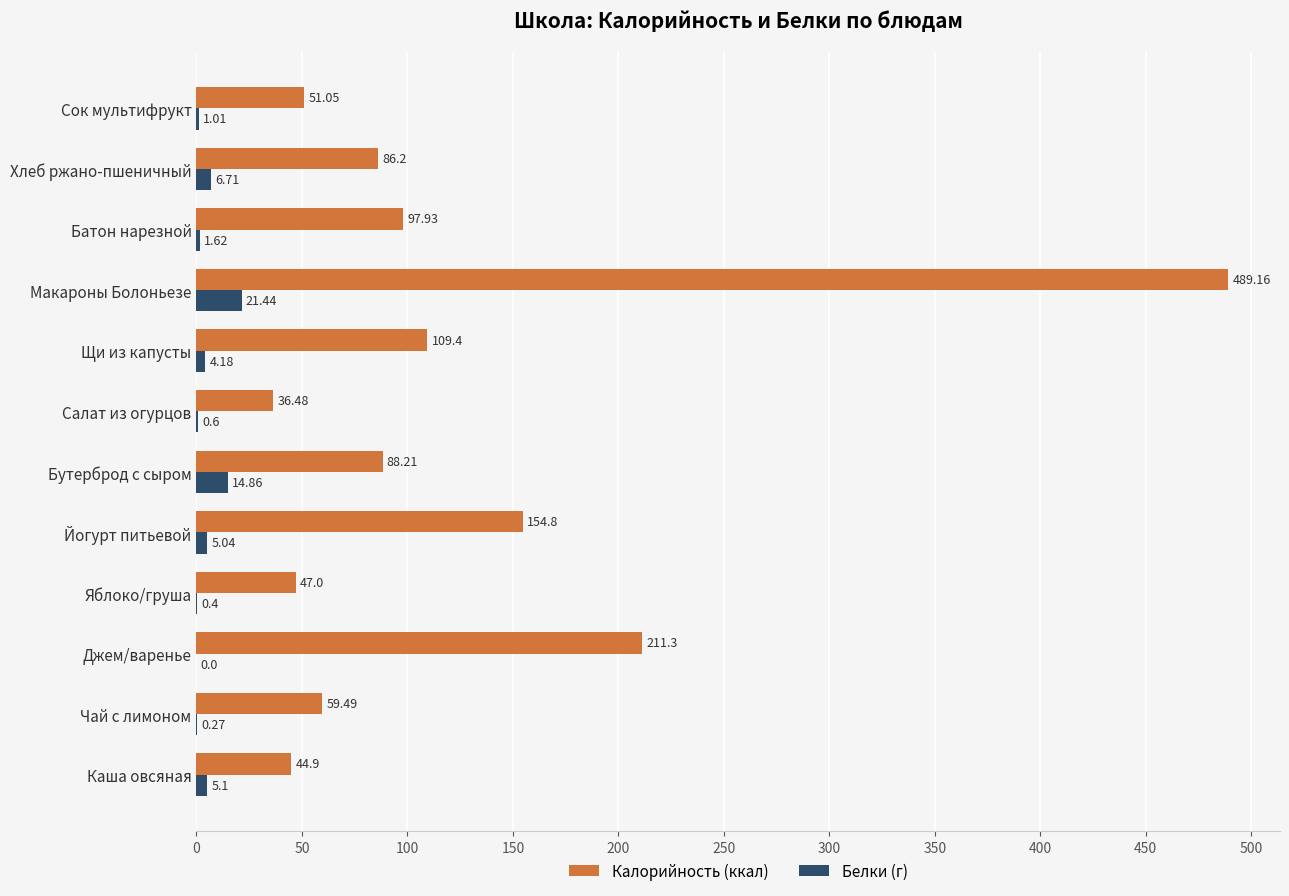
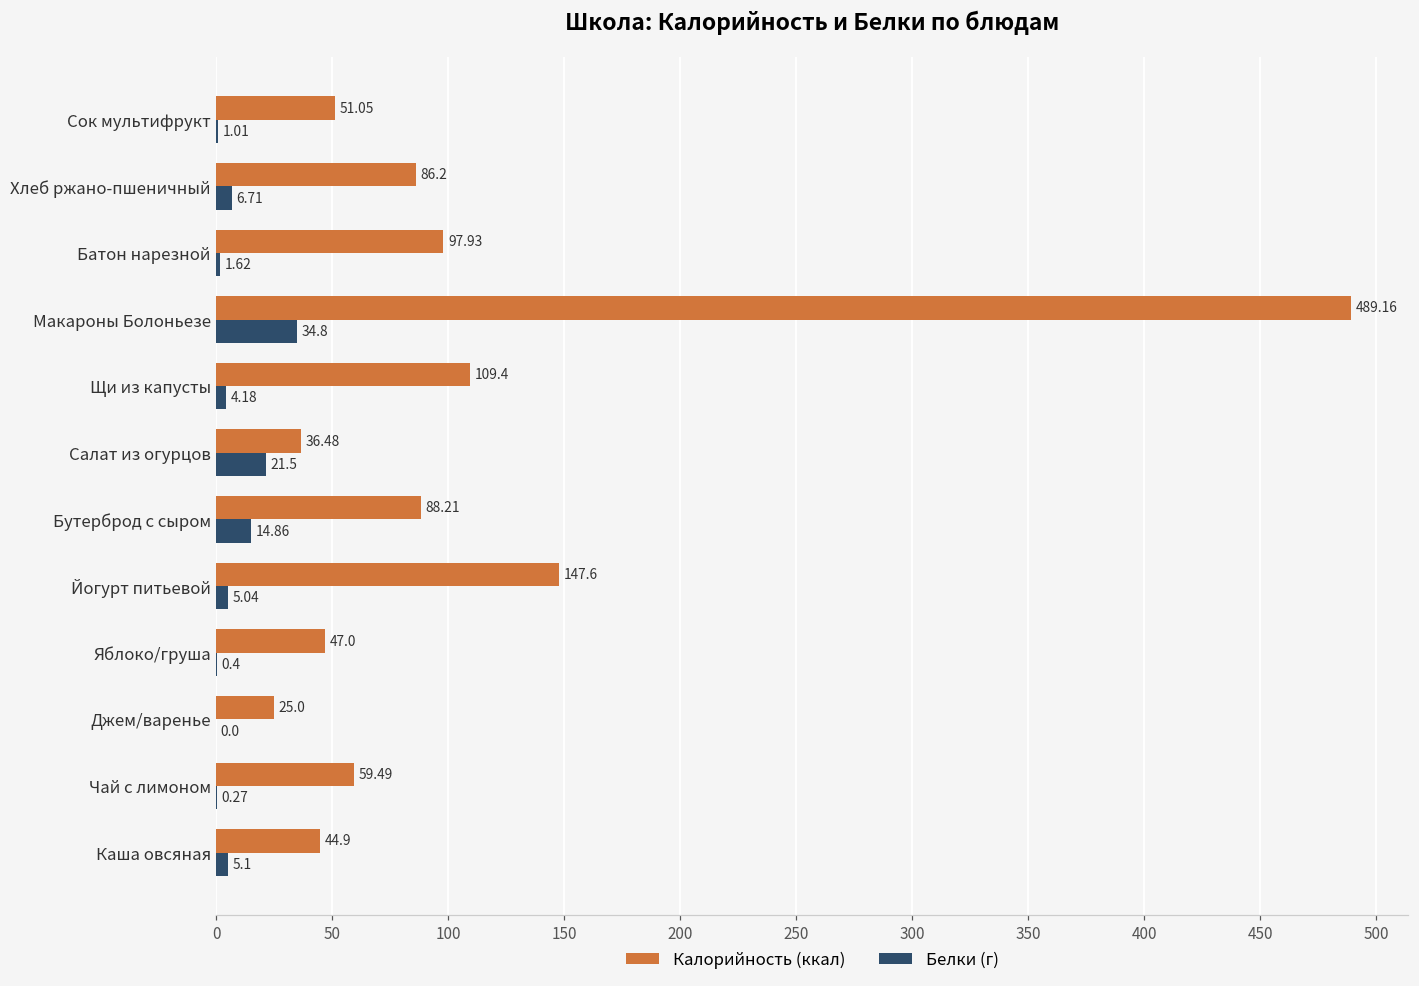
Белки (г), Макароны Болоньезе: 21.44 -> 34.8
Белки (г), Салат из огурцов: 0.6 -> 21.5
Калорийность (ккал), Йогурт питьевой: 154.8 -> 147.6
Калорийность (ккал), Джем/варенье: 211.3 -> 25.0
